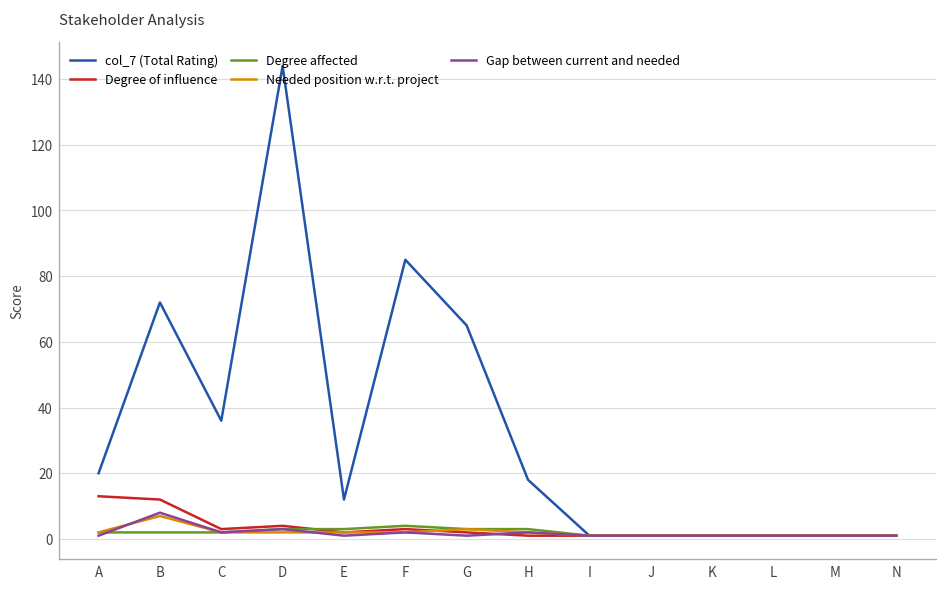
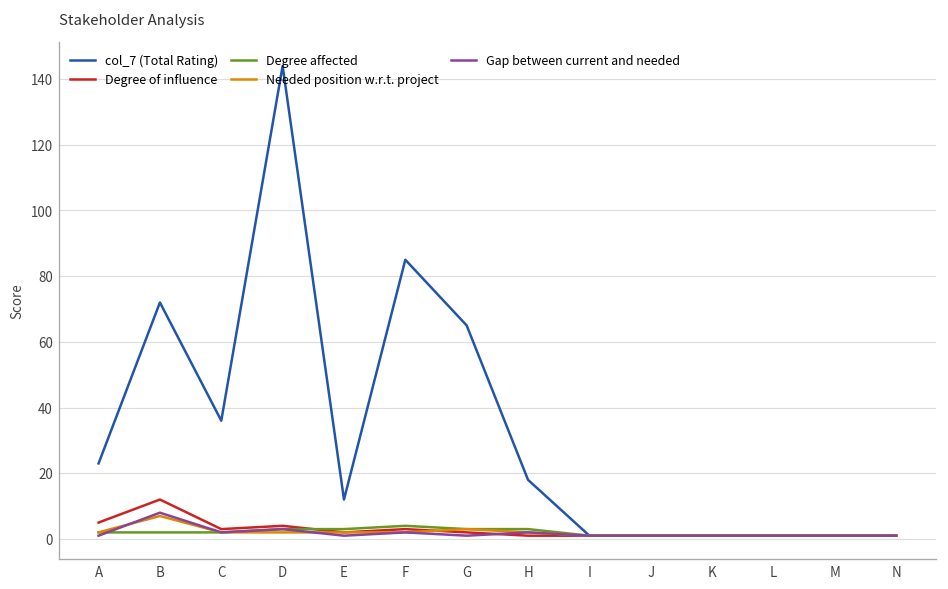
col_7 (Total Rating), A: 20 -> 23
Degree of influence, A: 13 -> 5
